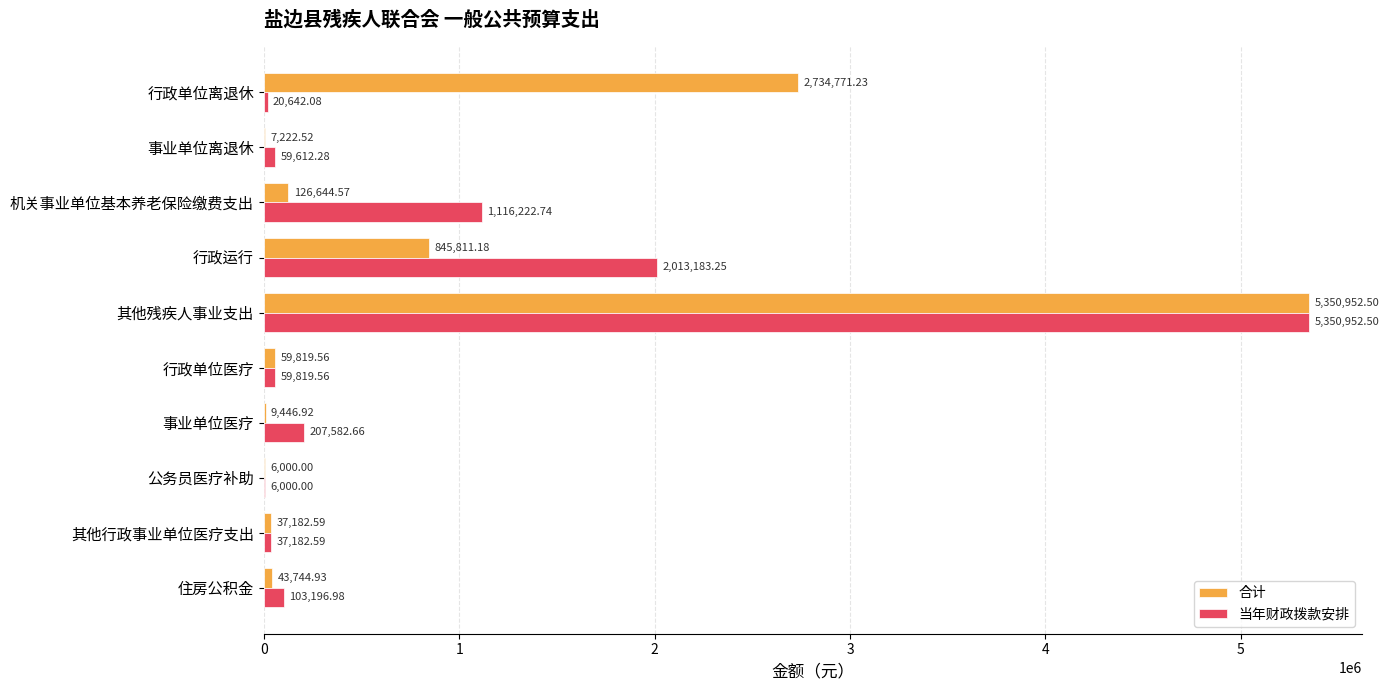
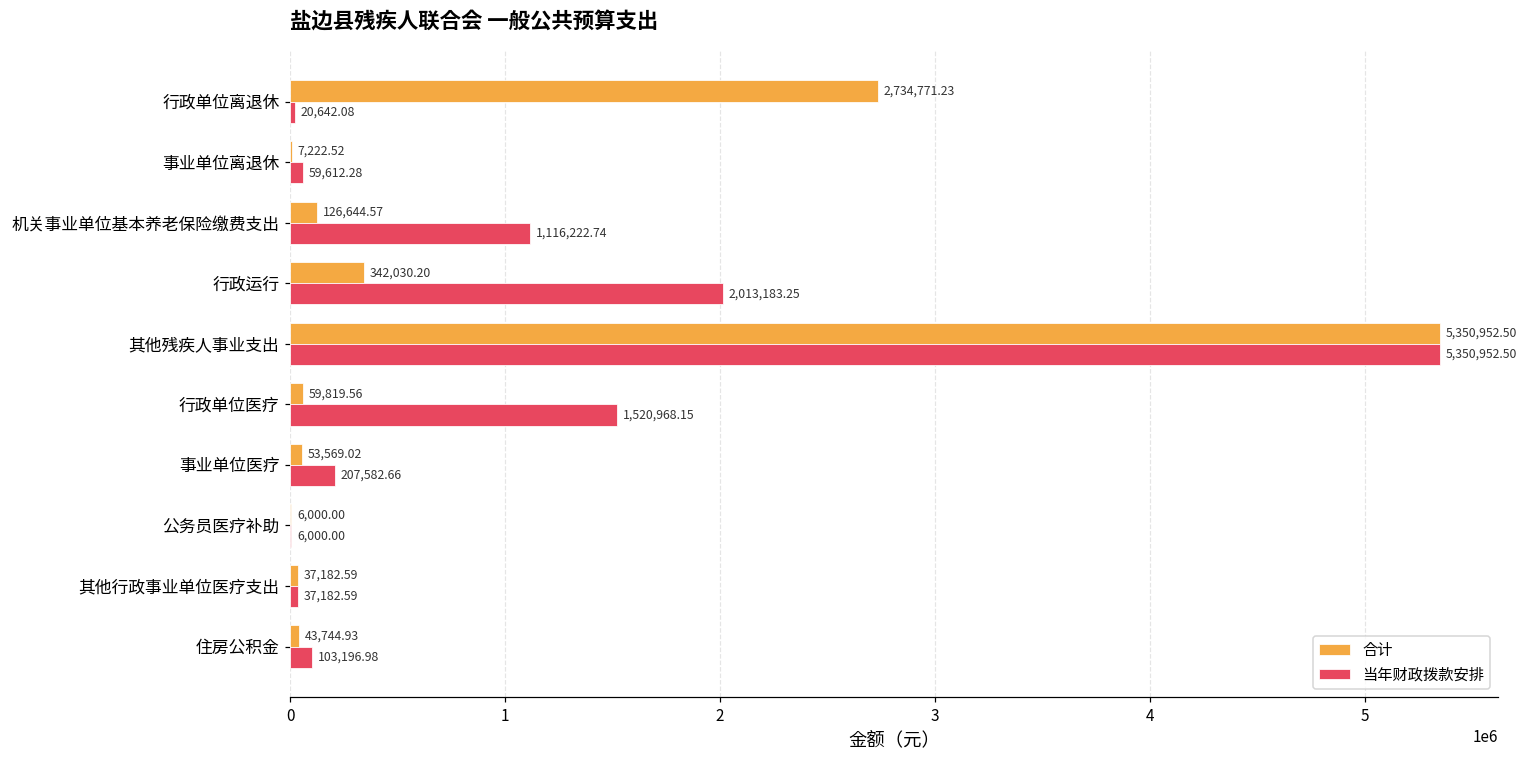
合计, 行政运行: 845,811.18 -> 342,030.20
当年财政拨款安排, 行政单位医疗: 59,819.56 -> 1,520,968.15
合计, 事业单位医疗: 9,446.92 -> 53,569.02
